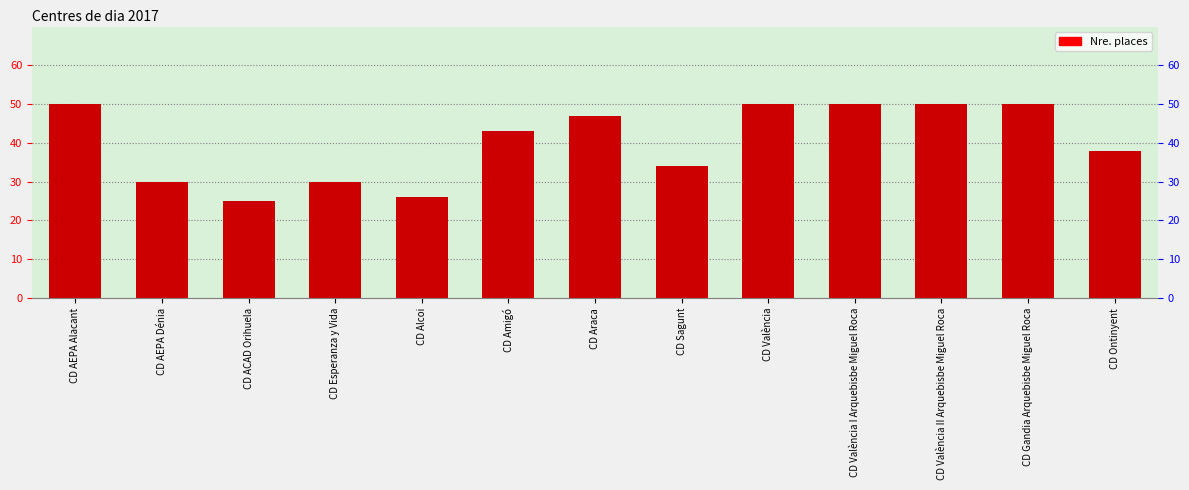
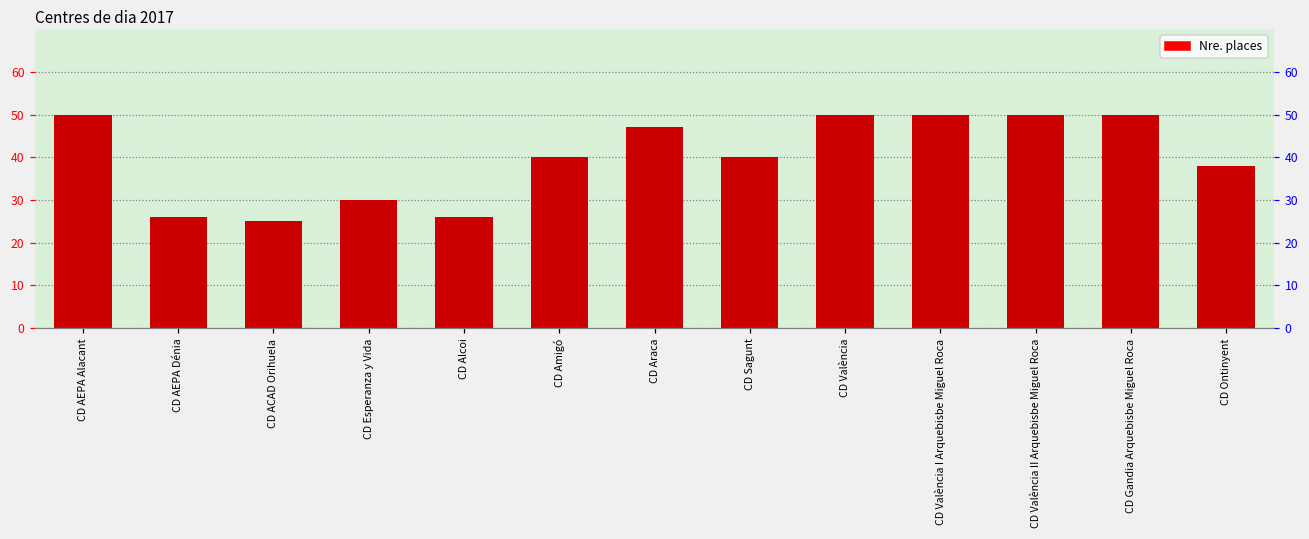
CD AEPA Dénia: 30 -> 26
CD Amigó: 43 -> 40
CD Sagunt: 34 -> 40
